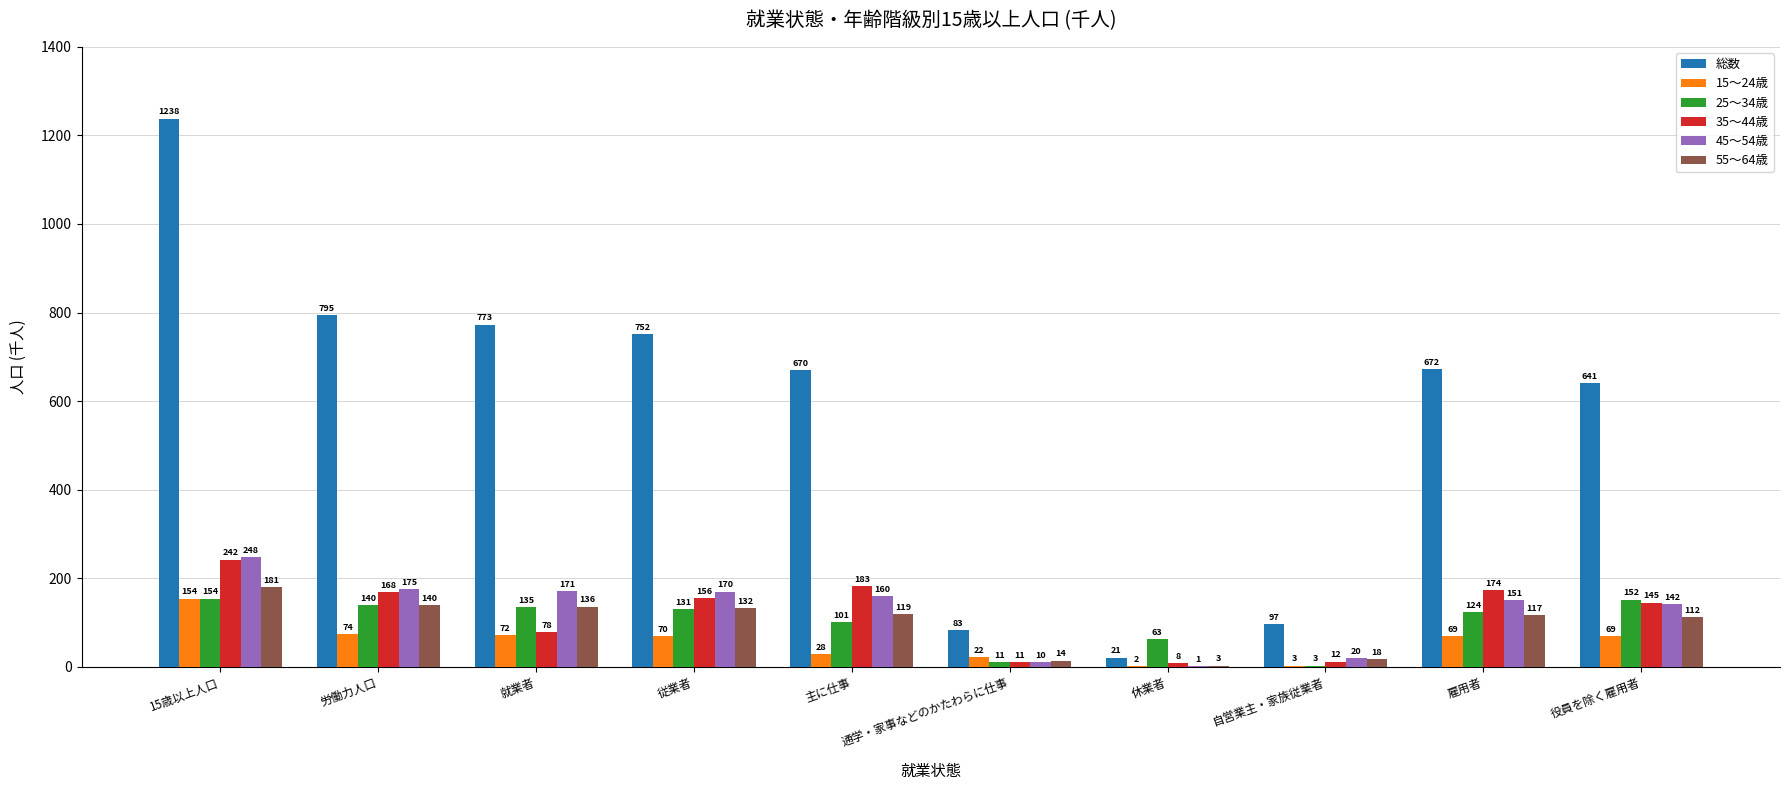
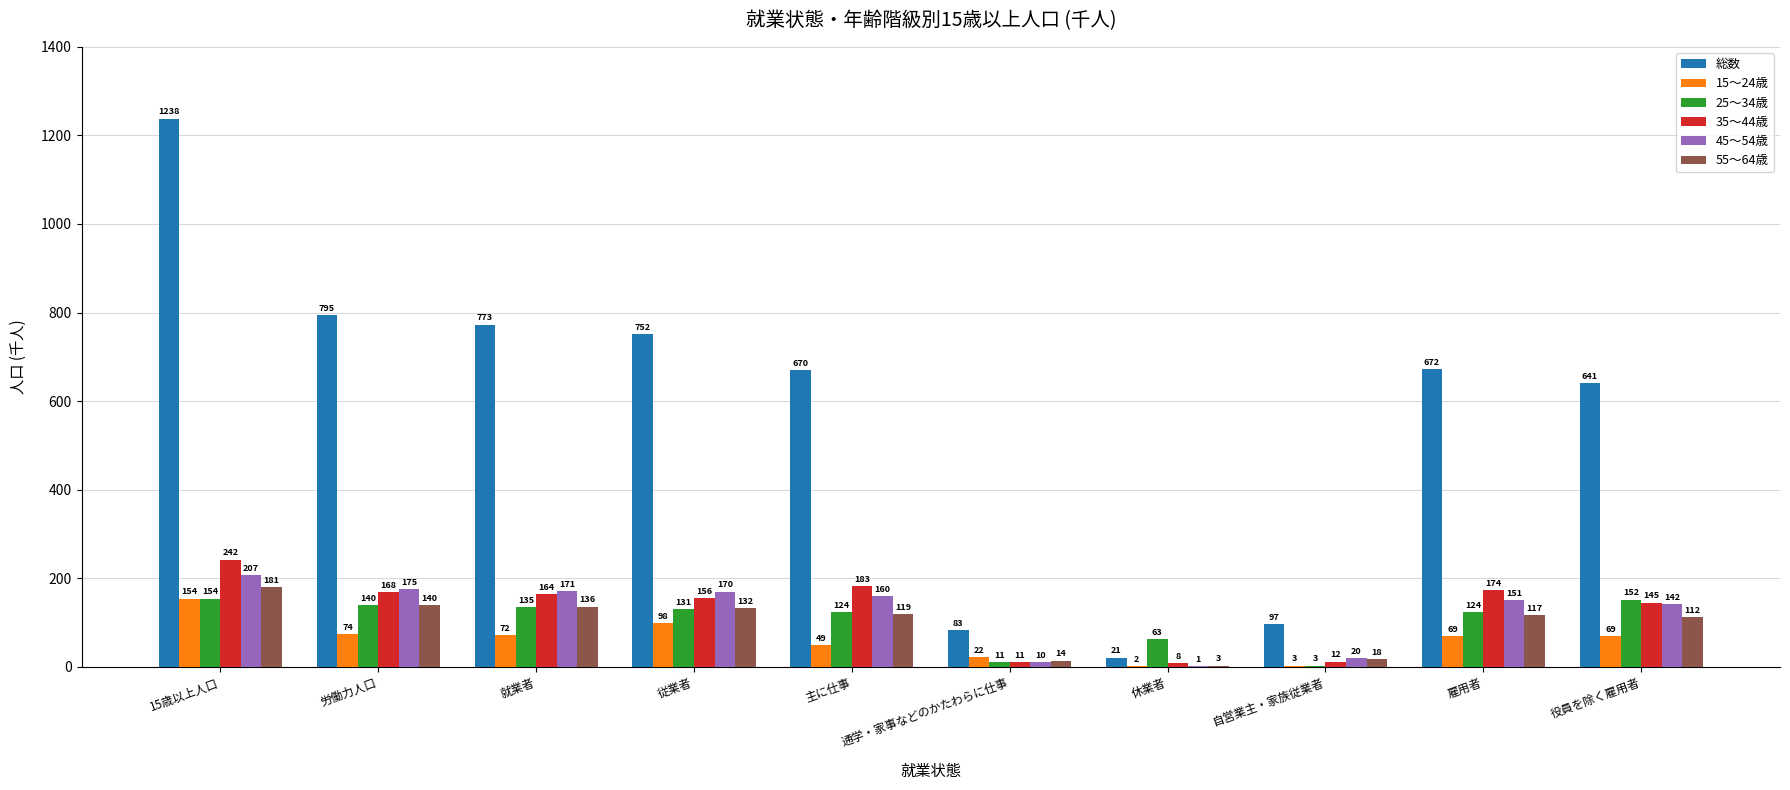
45～54歳, 15歳以上人口: 248 -> 207
35～44歳, 就業者: 78 -> 164
15～24歳, 従業者: 70 -> 98
15～24歳, 主に仕事: 28 -> 49
25～34歳, 主に仕事: 101 -> 124
